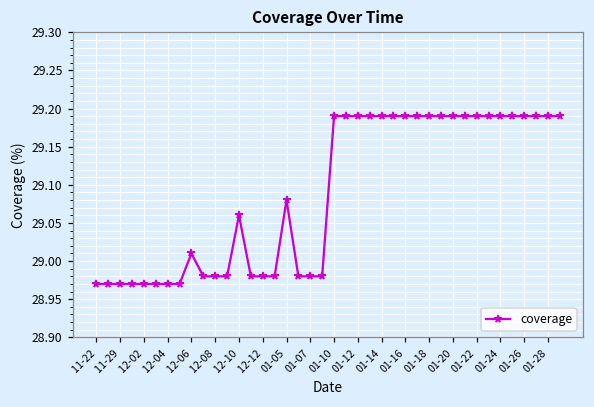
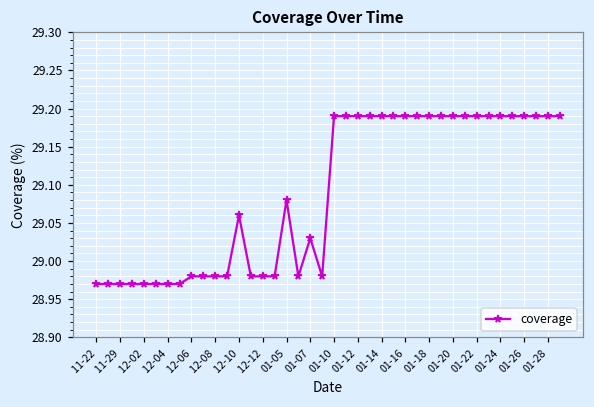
12-06: 29.01 -> 28.98
01-07: 28.98 -> 29.03
